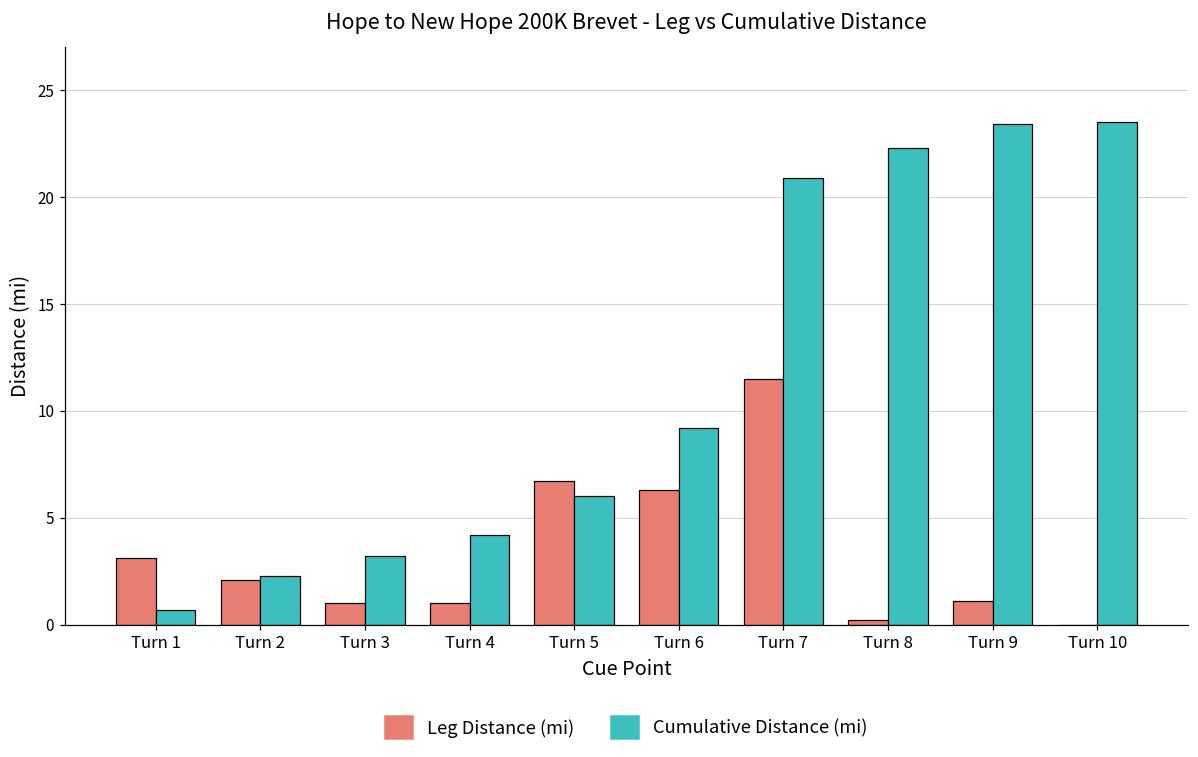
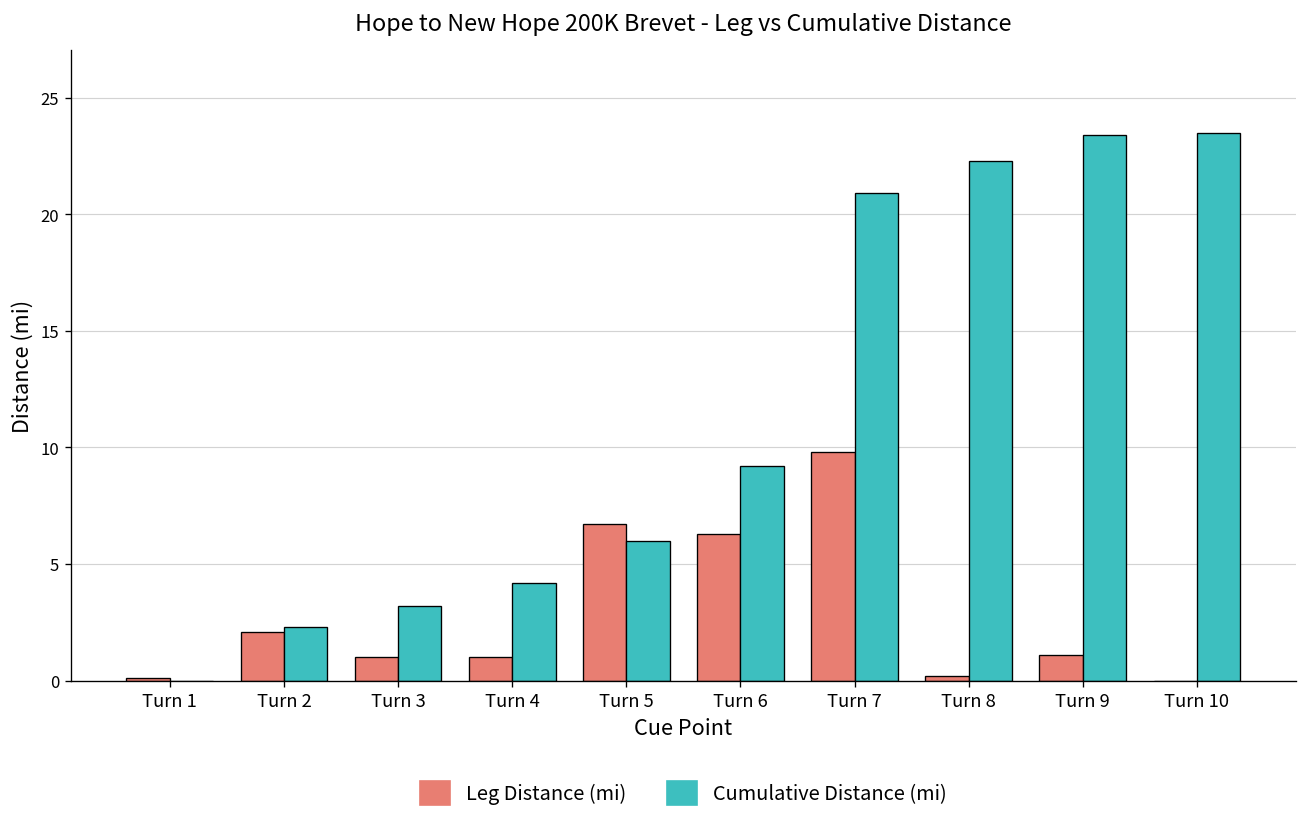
Leg Distance (mi), Turn 1: 3.1 -> 0.1
Cumulative Distance (mi), Turn 1: 0.7 -> 0.0
Leg Distance (mi), Turn 7: 11.5 -> 9.8
